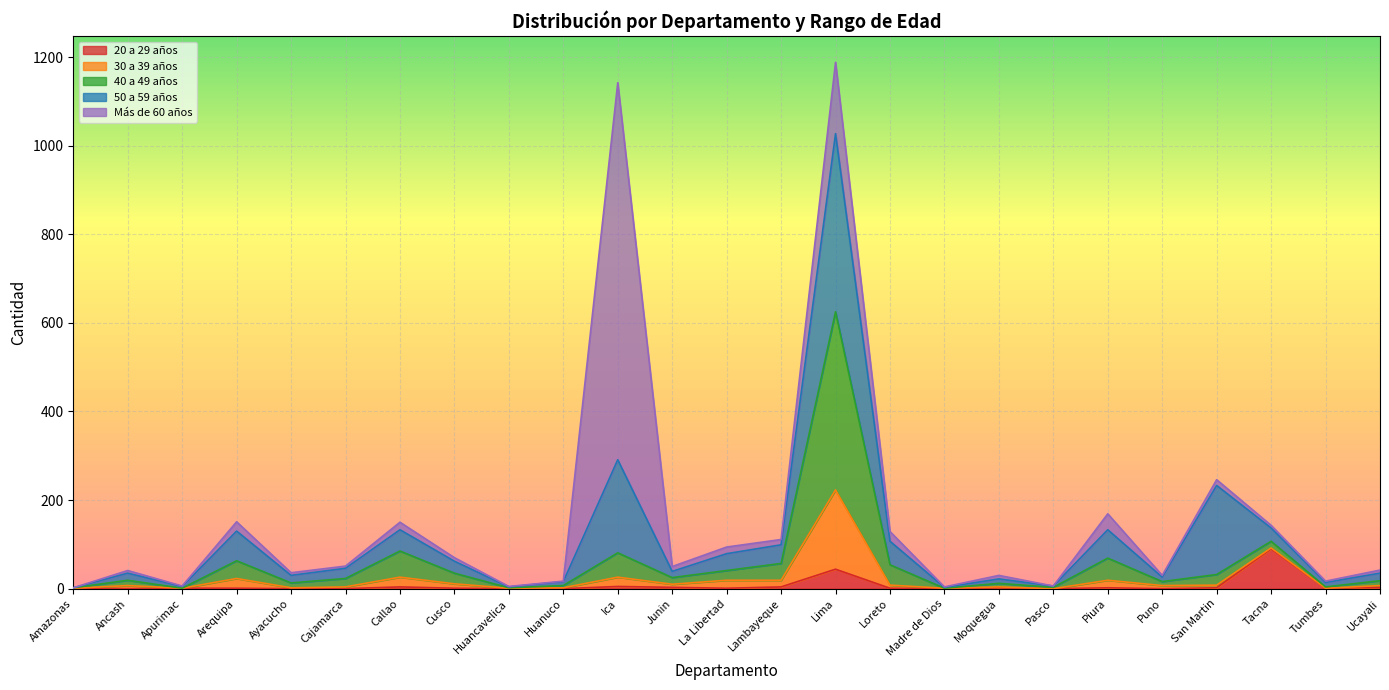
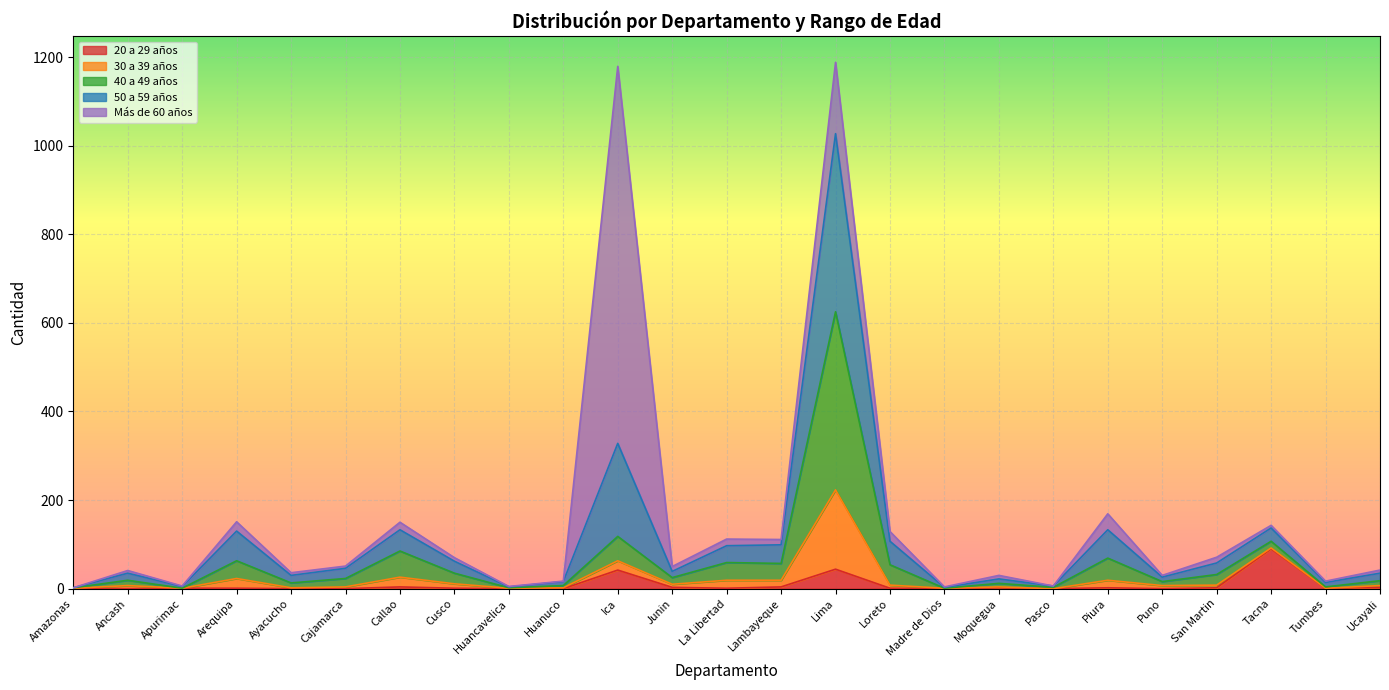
20 a 29 años, Ica: 10 -> 40
40 a 49 años, La Libertad: 20 -> 40
50 a 59 años, San Martin: 200 -> 30
